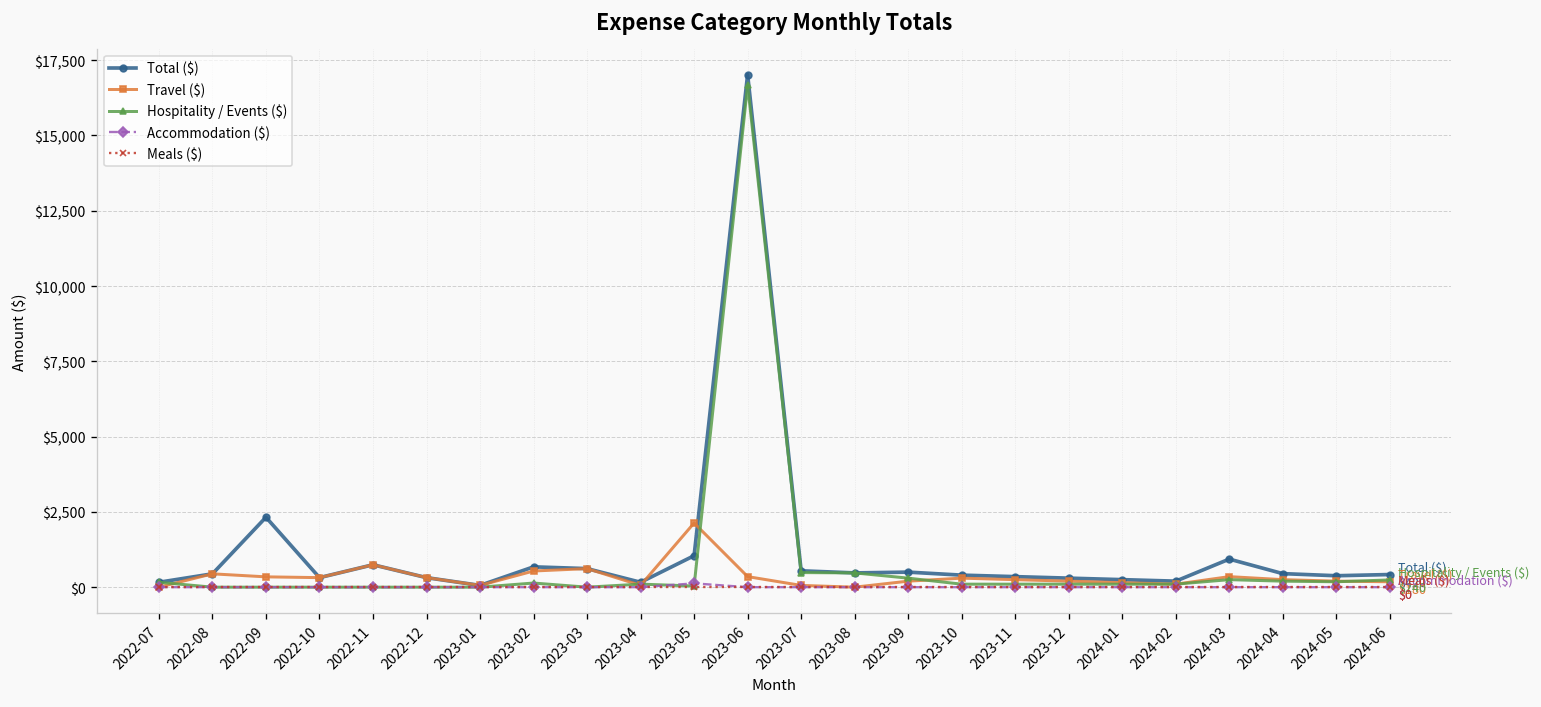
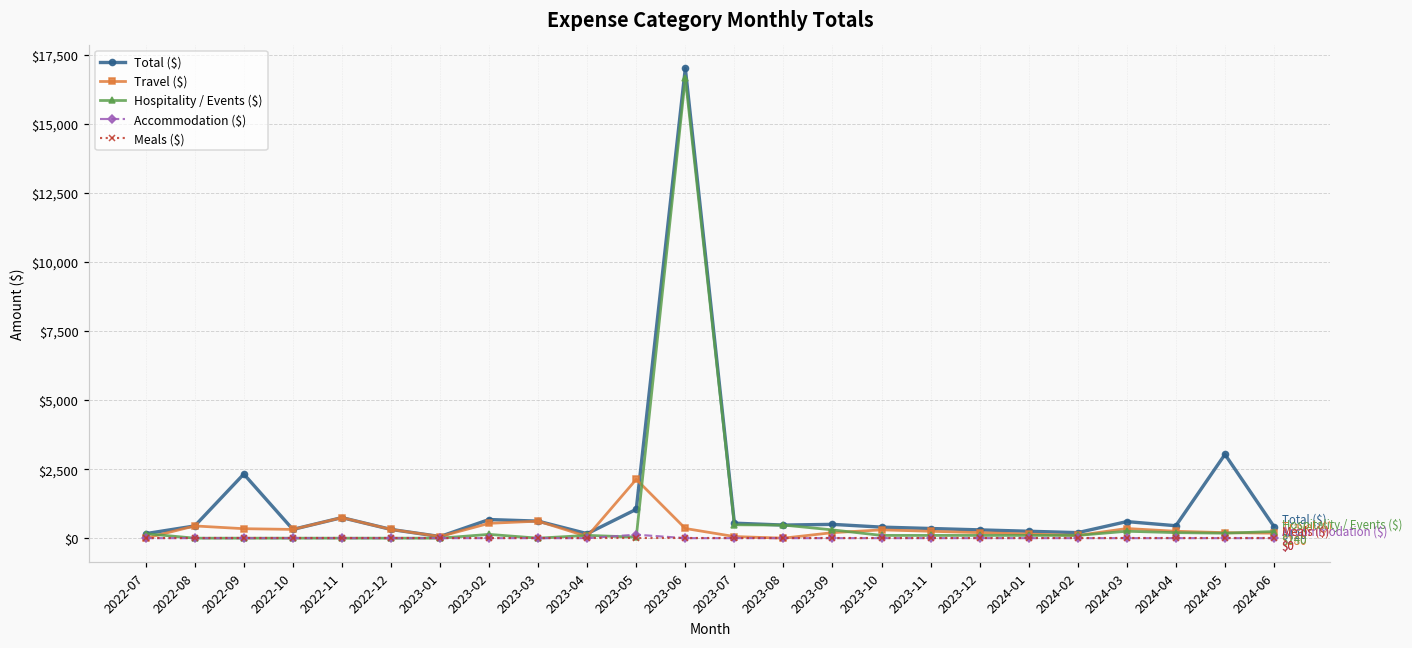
Total ($), 2024-03: $900 -> $600
Total ($), 2024-05: $400 -> $3,000
